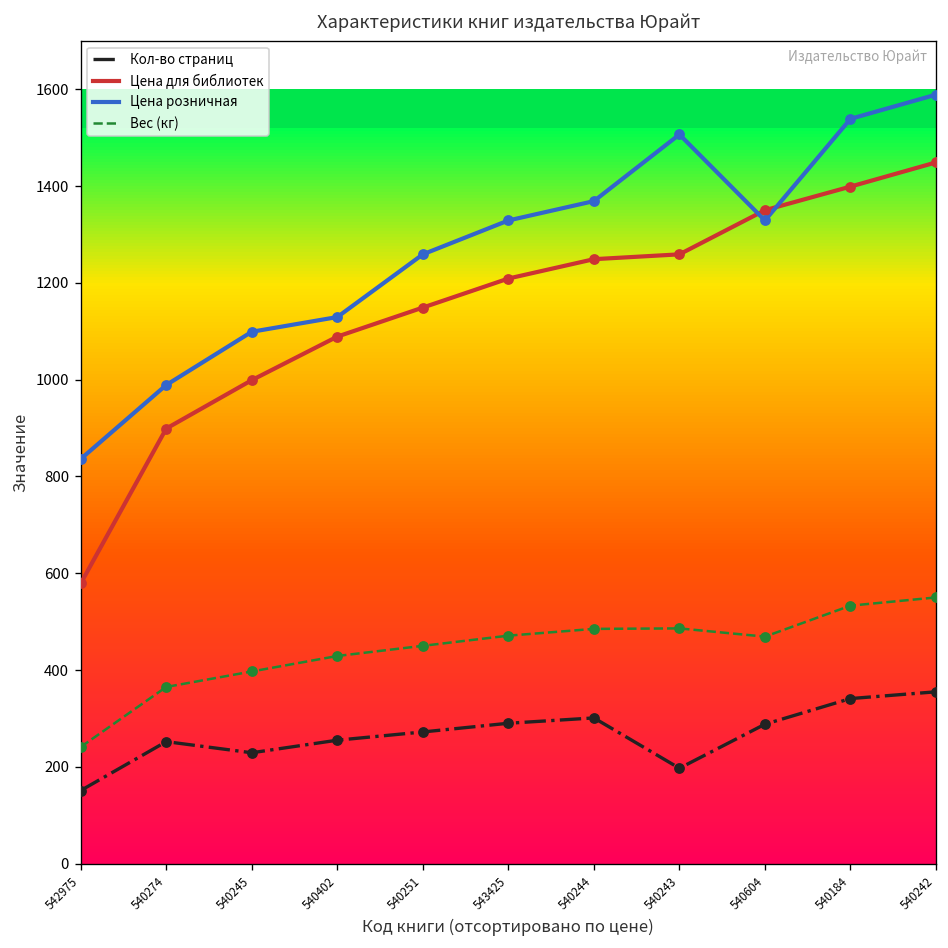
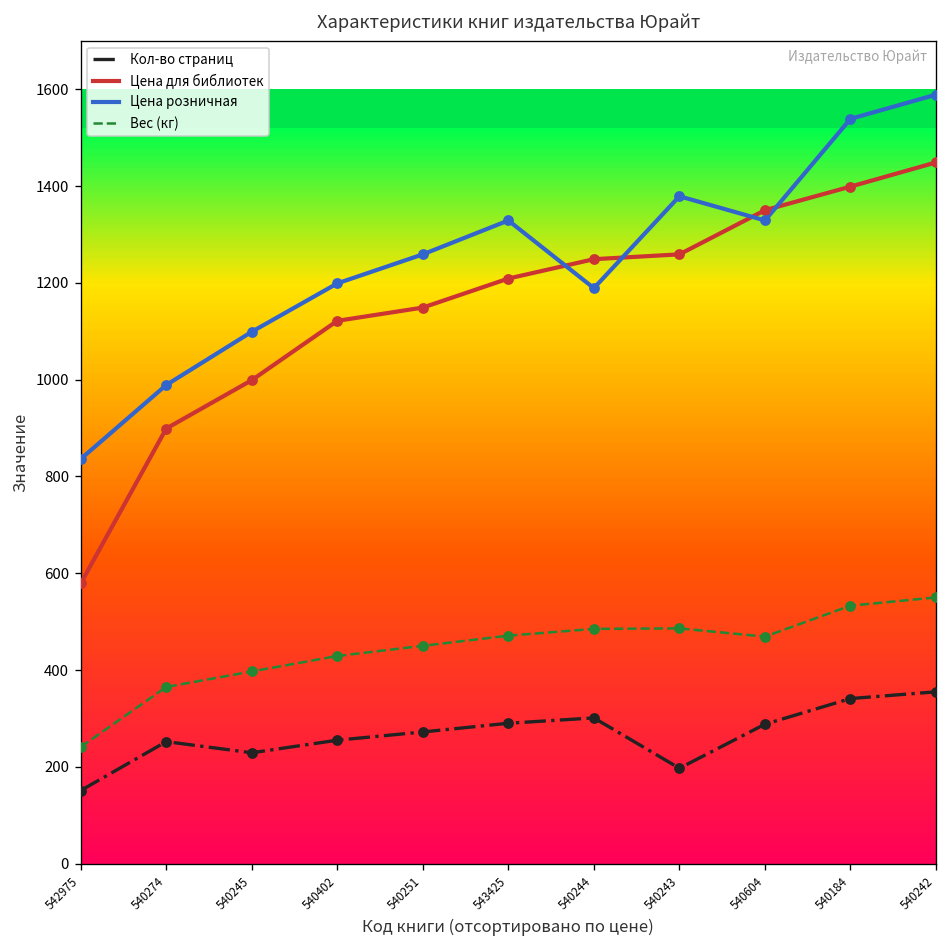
Цена для библиотек, 540402: 1090 -> 1120
Цена розничная, 540402: 1130 -> 1200
Цена розничная, 540244: 1370 -> 1190
Цена розничная, 540243: 1510 -> 1380
